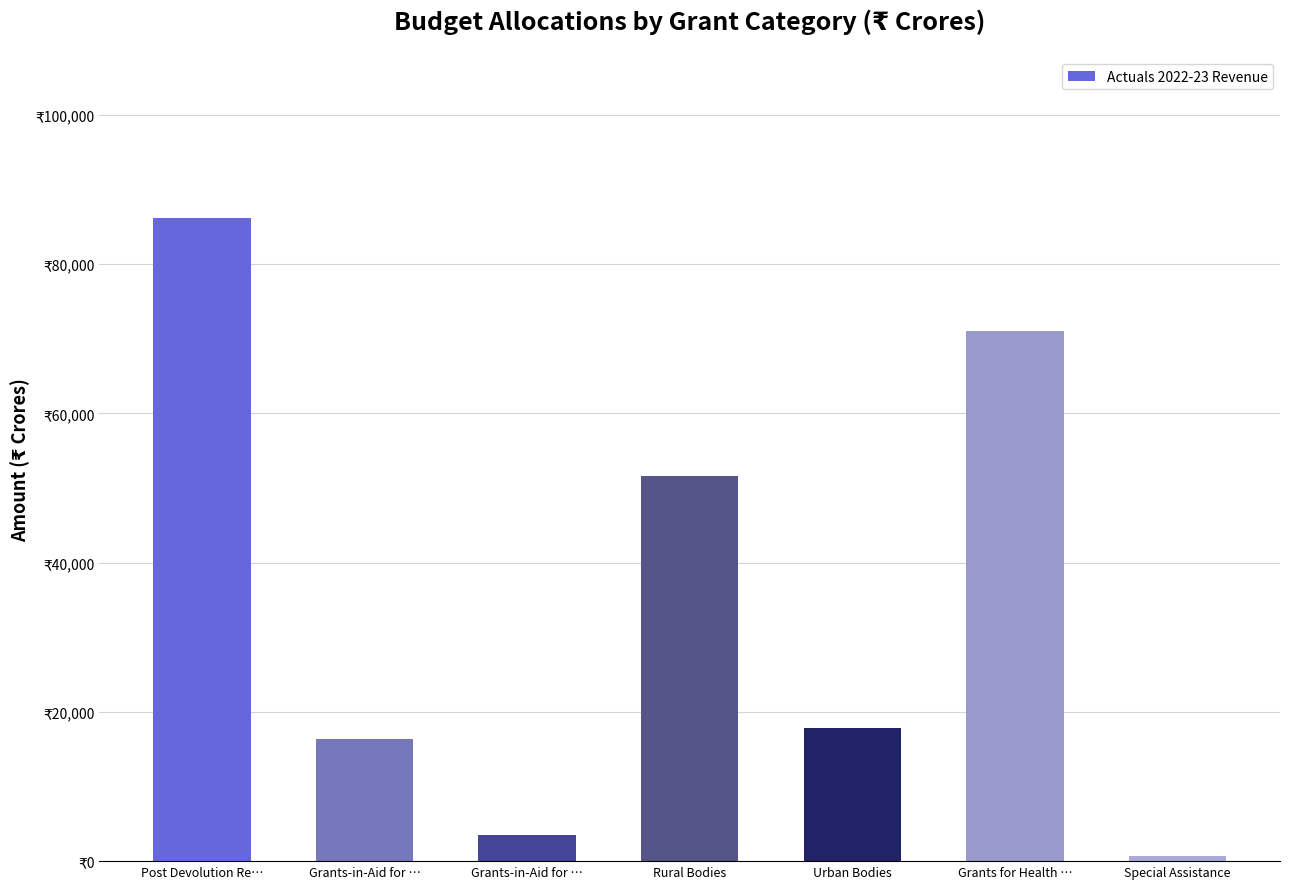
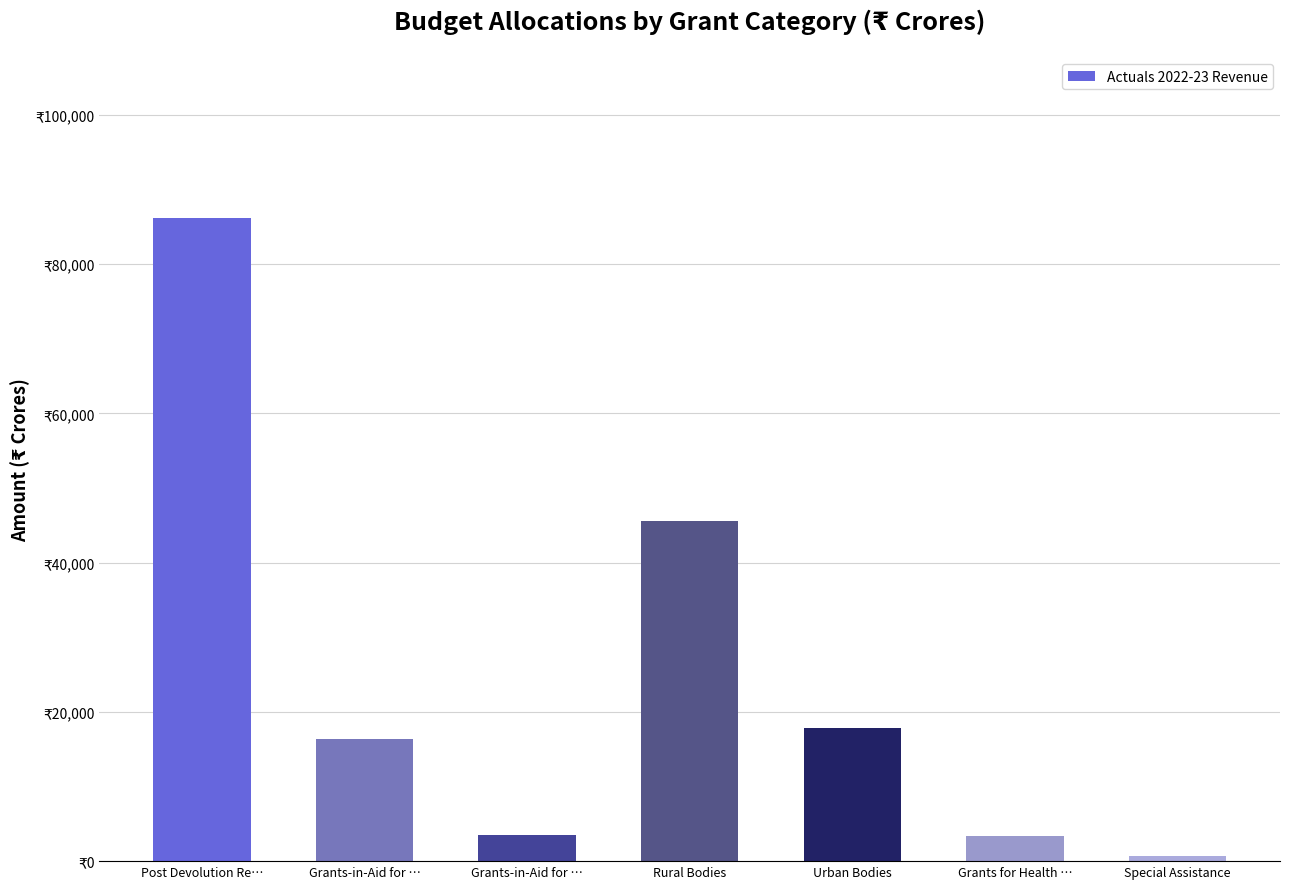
Rural Bodies: ₹52,000 -> ₹46,000
Grants for Health …: ₹71,000 -> ₹3,000
